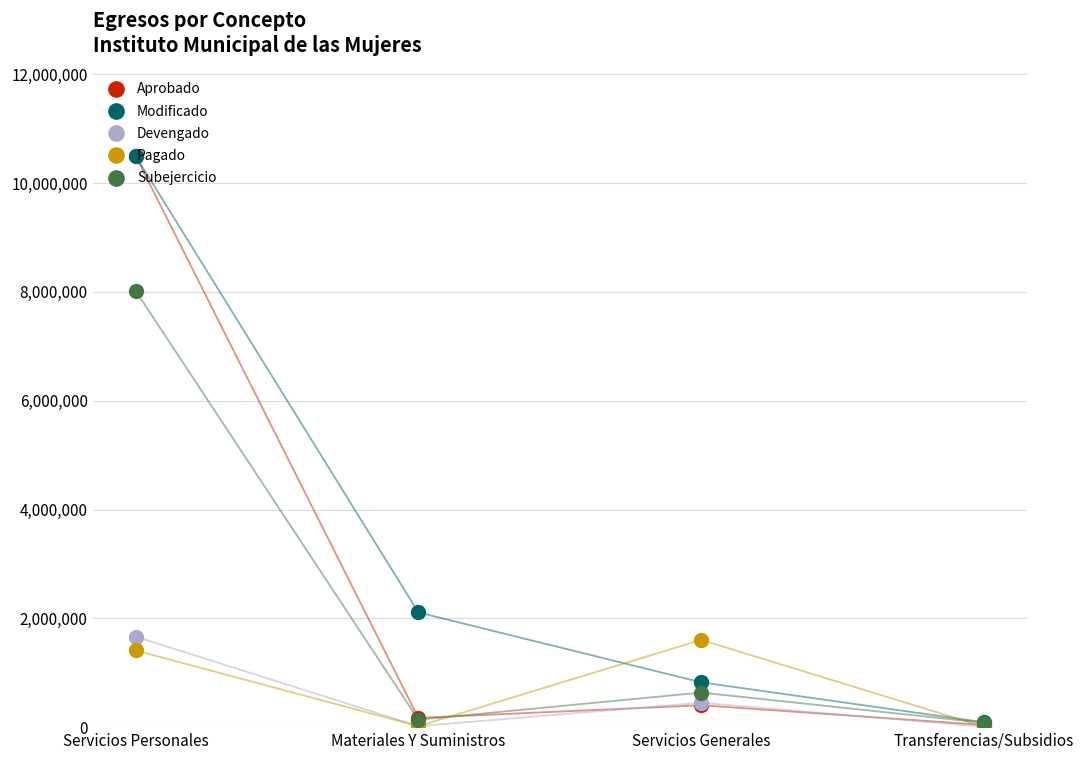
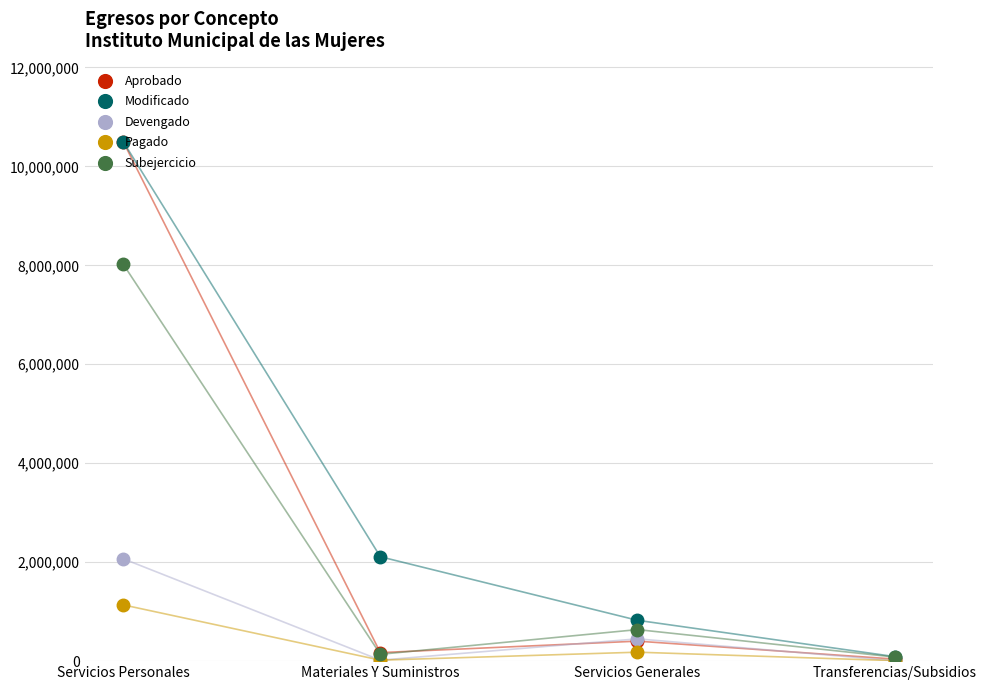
Devengado, Servicios Personales: 1,700,000 -> 2,100,000
Pagado, Servicios Personales: 1,400,000 -> 1,100,000
Pagado, Servicios Generales: 1,600,000 -> 200,000
